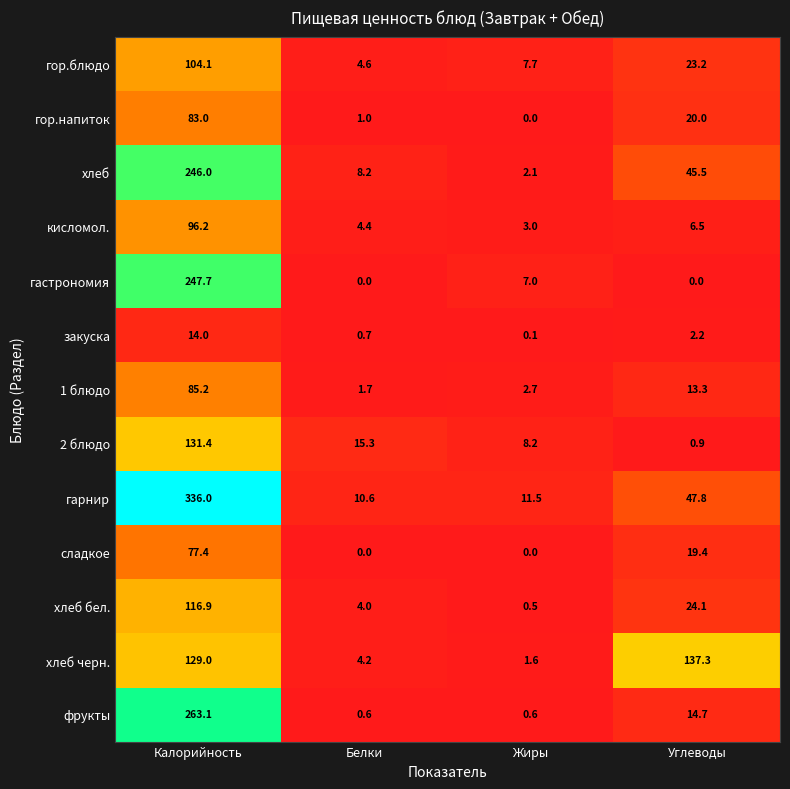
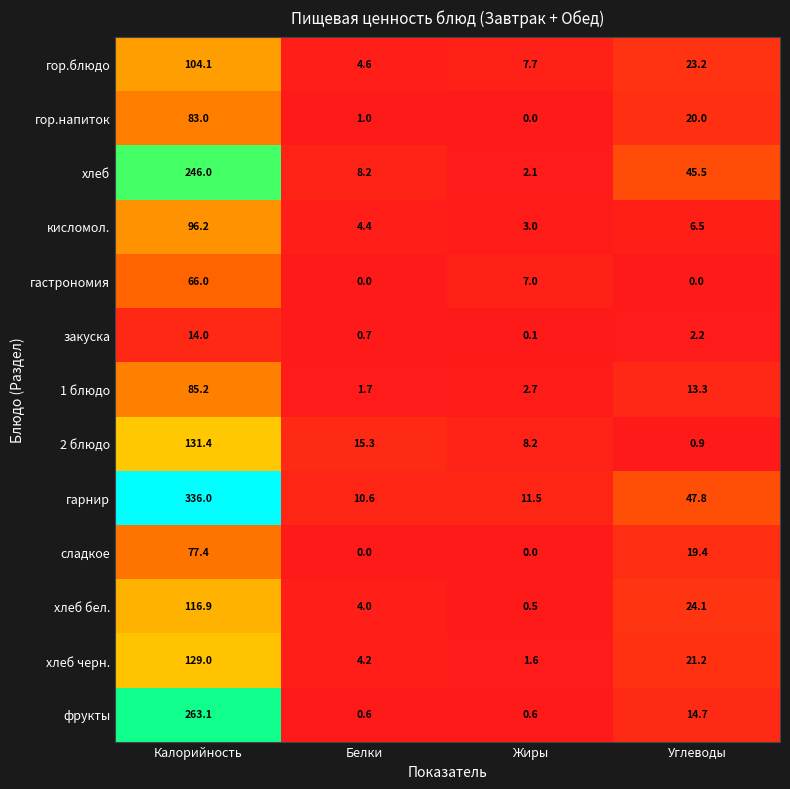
гастрономия, Калорийность: 247.7 -> 66.0
хлеб черн., Углеводы: 137.3 -> 21.2
